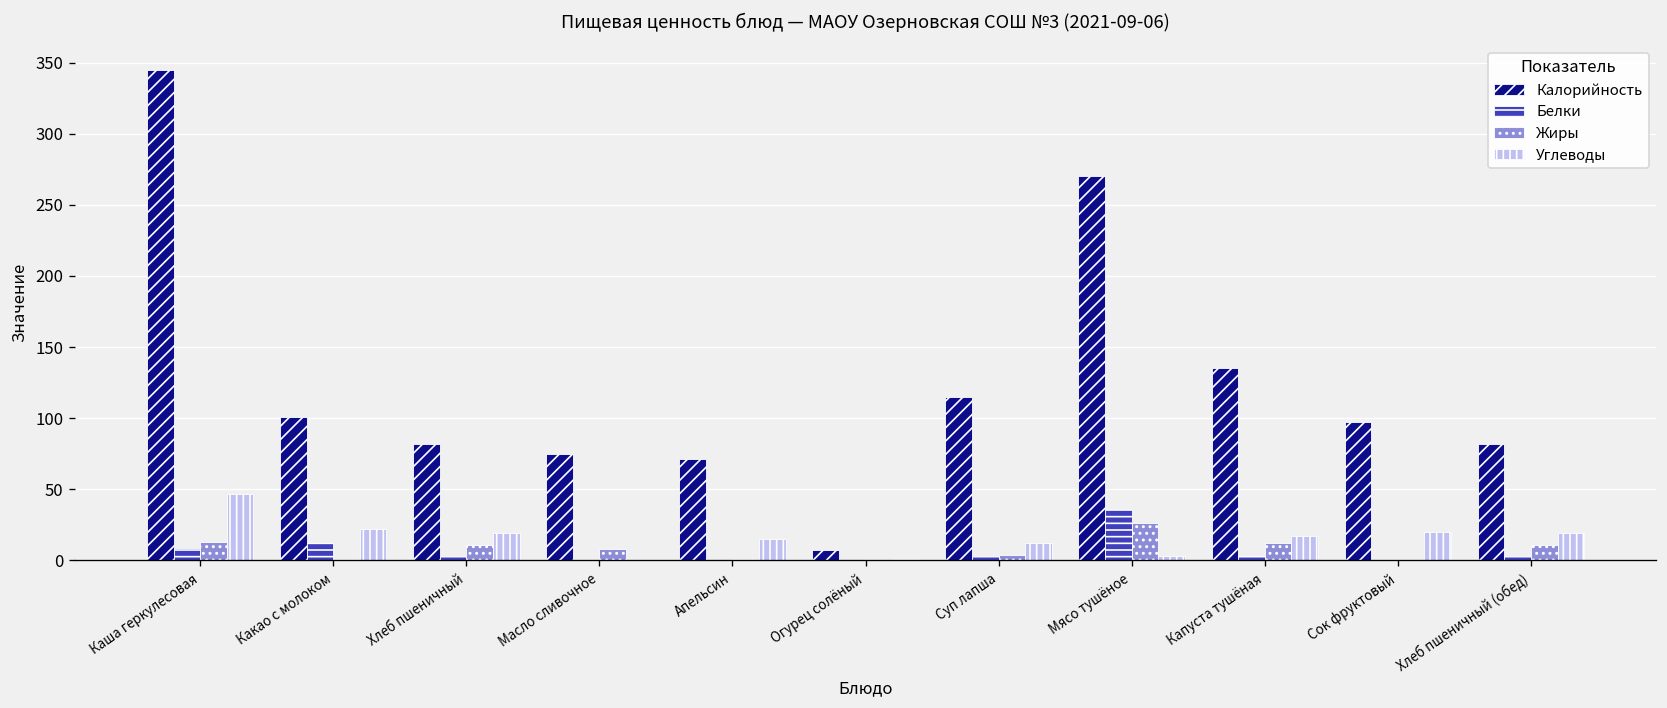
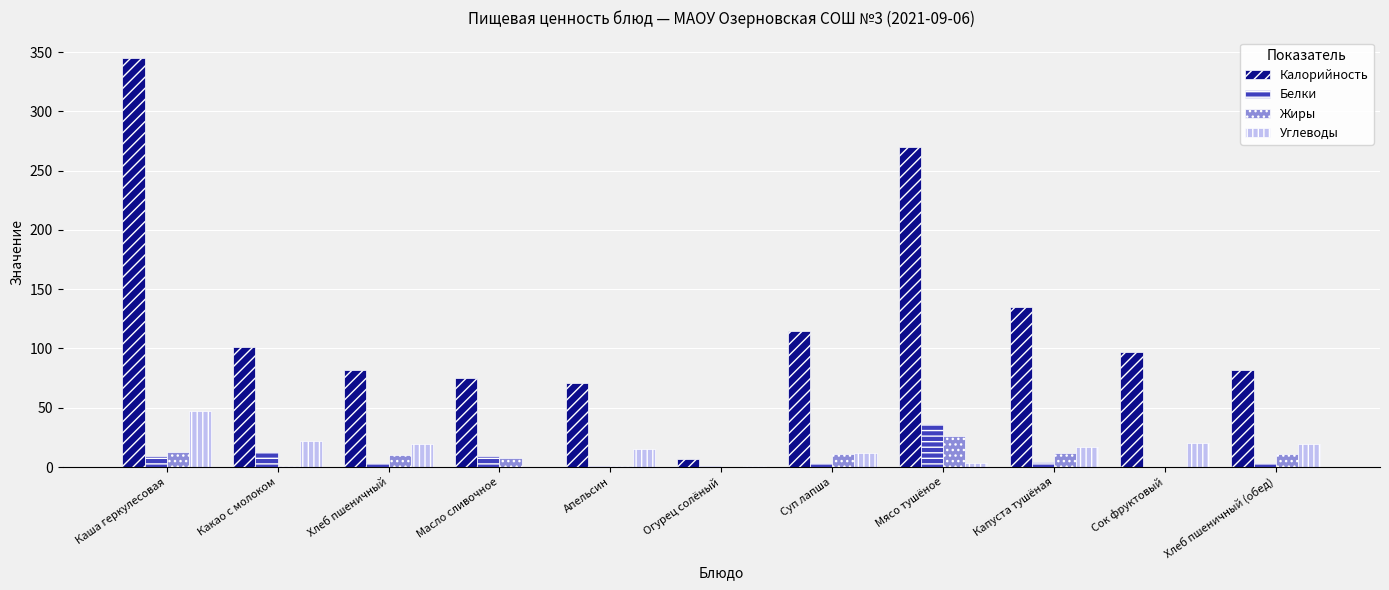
Белки, Масло сливочное: 0 -> 9
Жиры, Суп лапша: 4 -> 11
